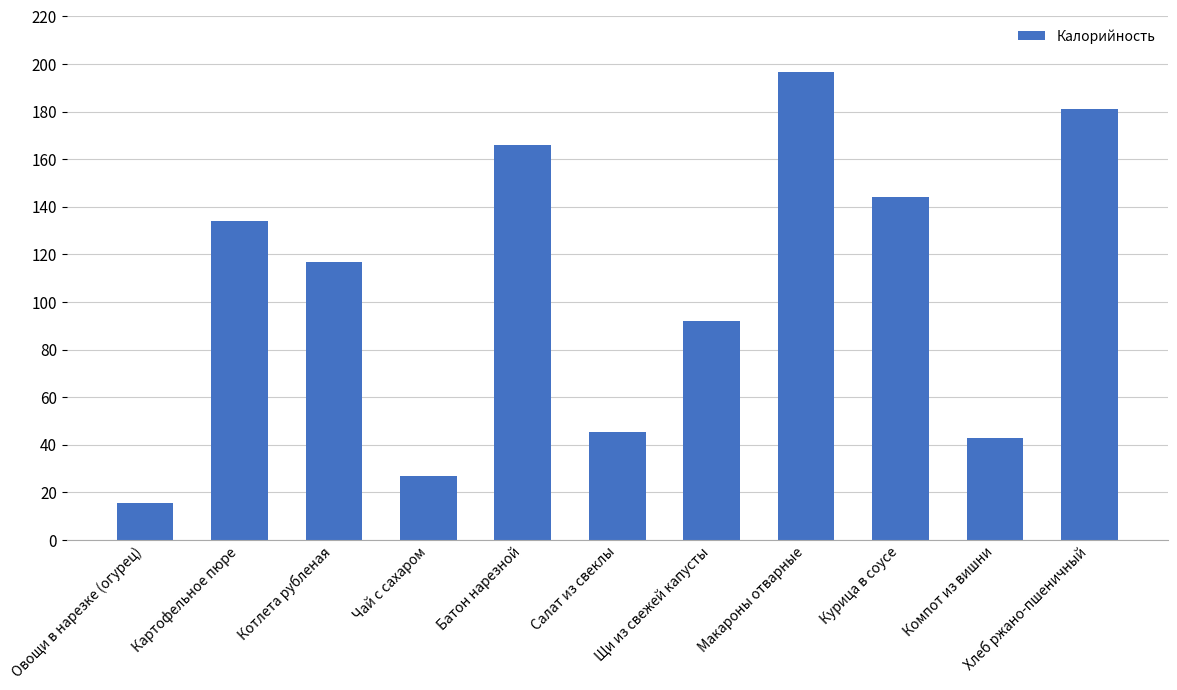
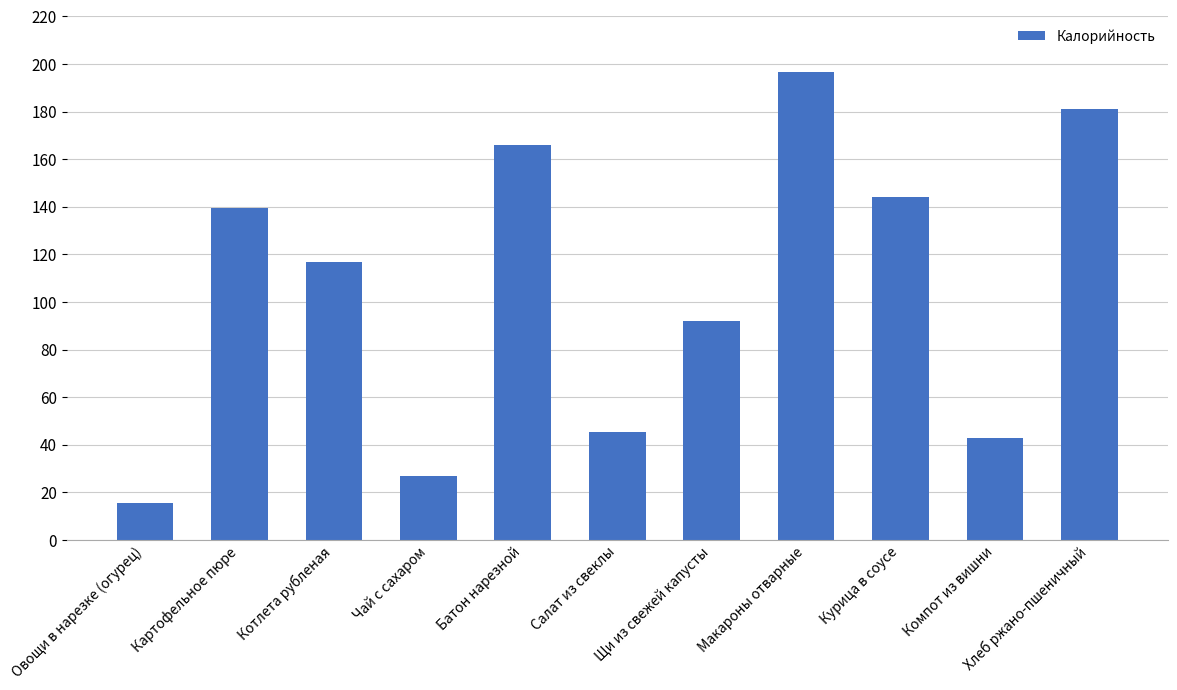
Картофельное пюре: 134 -> 139
